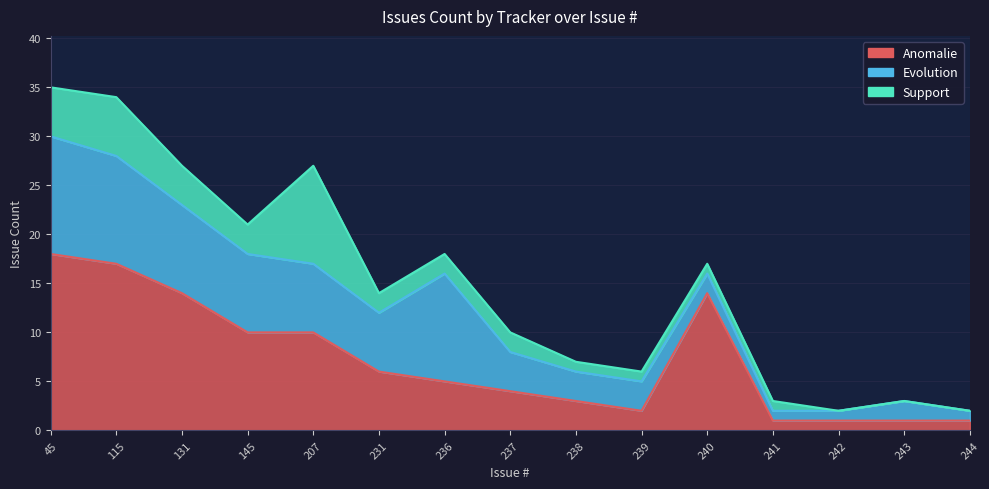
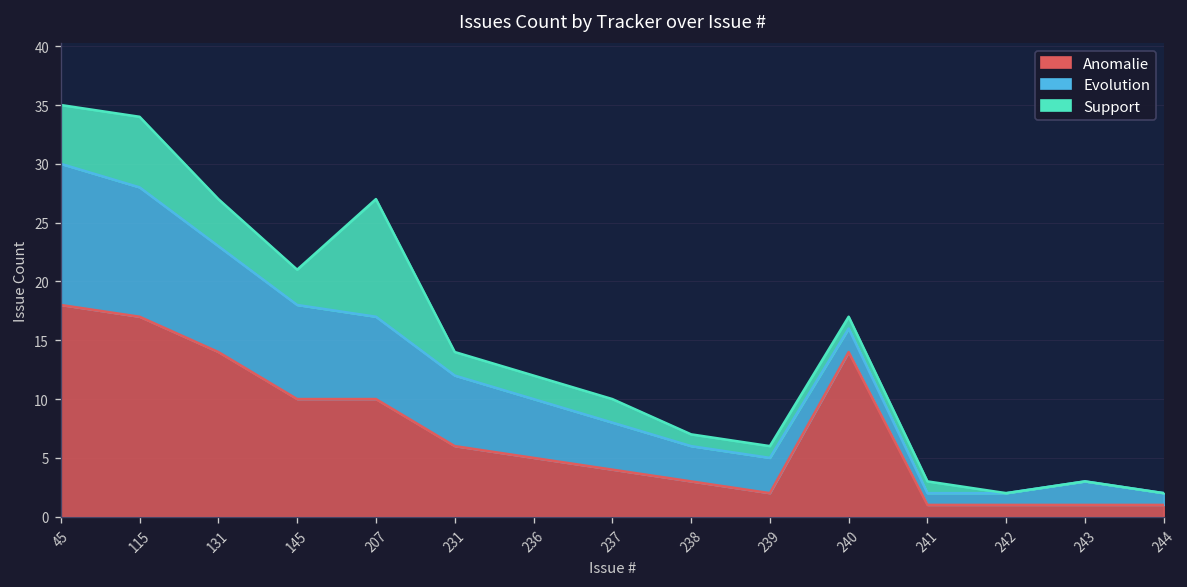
Evolution, 236: 11 -> 5
